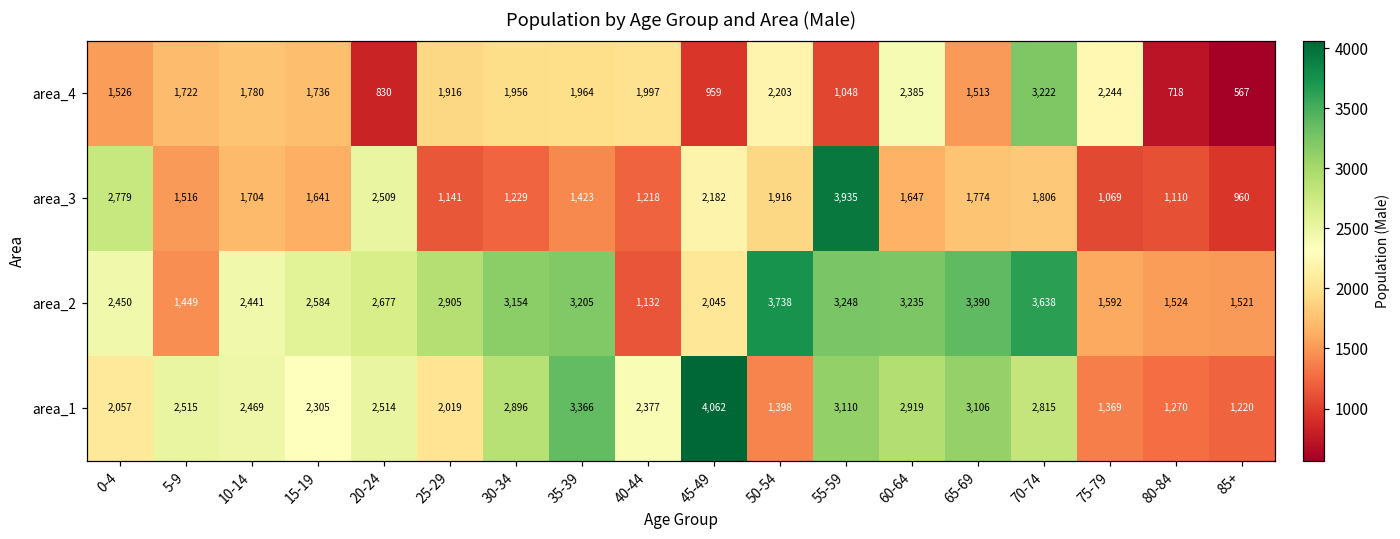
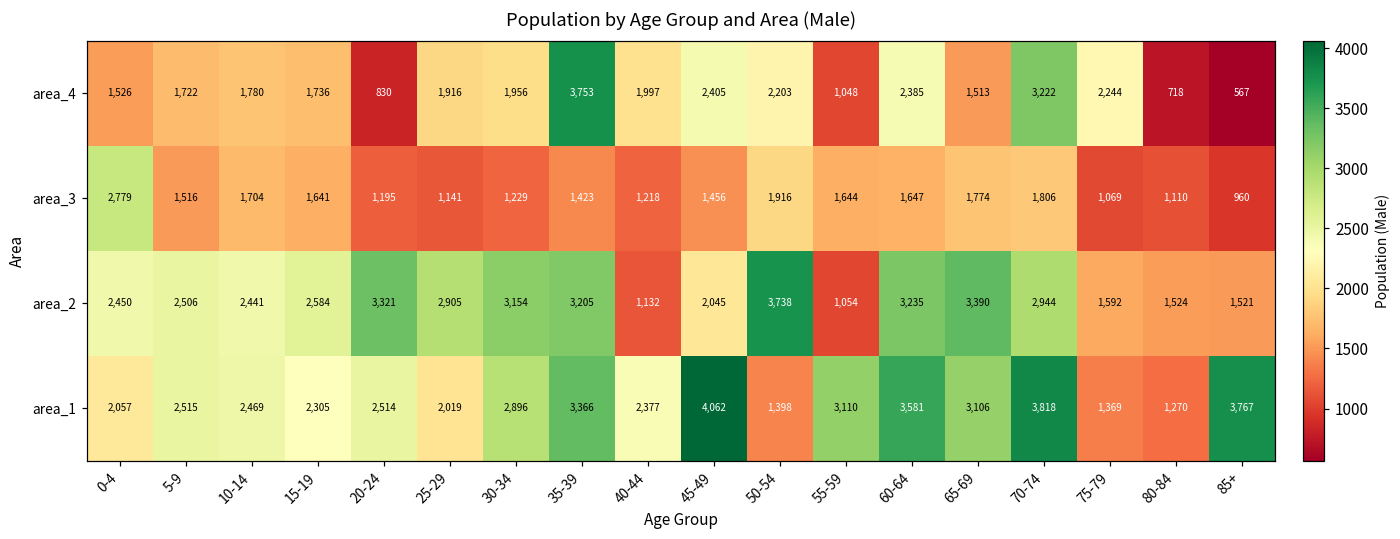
area_4, 35-39: 1,964 -> 3,753
area_4, 45-49: 959 -> 2,405
area_3, 20-24: 2,509 -> 1,195
area_3, 45-49: 2,182 -> 1,456
area_3, 55-59: 3,935 -> 1,644
area_2, 5-9: 1,449 -> 2,506
area_2, 20-24: 2,677 -> 3,321
area_2, 55-59: 3,248 -> 1,054
area_2, 70-74: 3,638 -> 2,944
area_1, 60-64: 2,919 -> 3,581
area_1, 70-74: 2,815 -> 3,818
area_1, 85+: 1,220 -> 3,767
